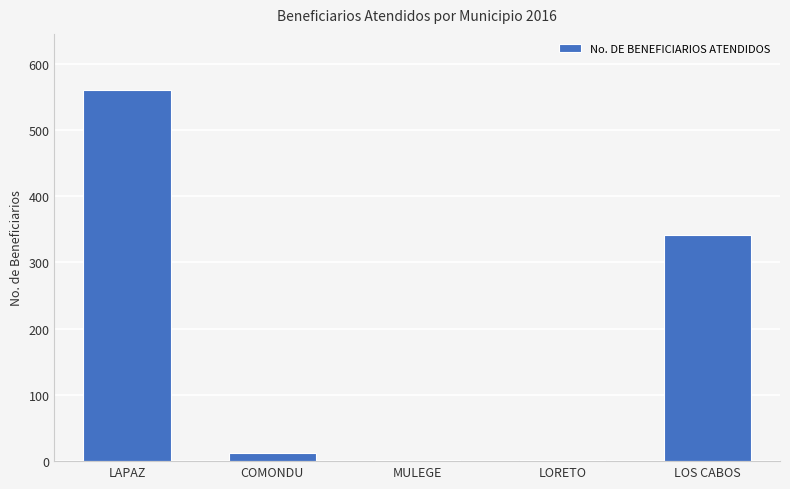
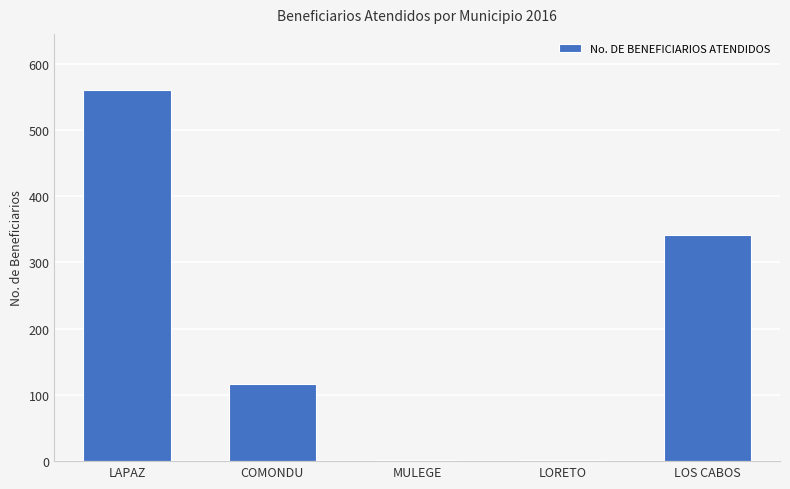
COMONDU: 10 -> 120
